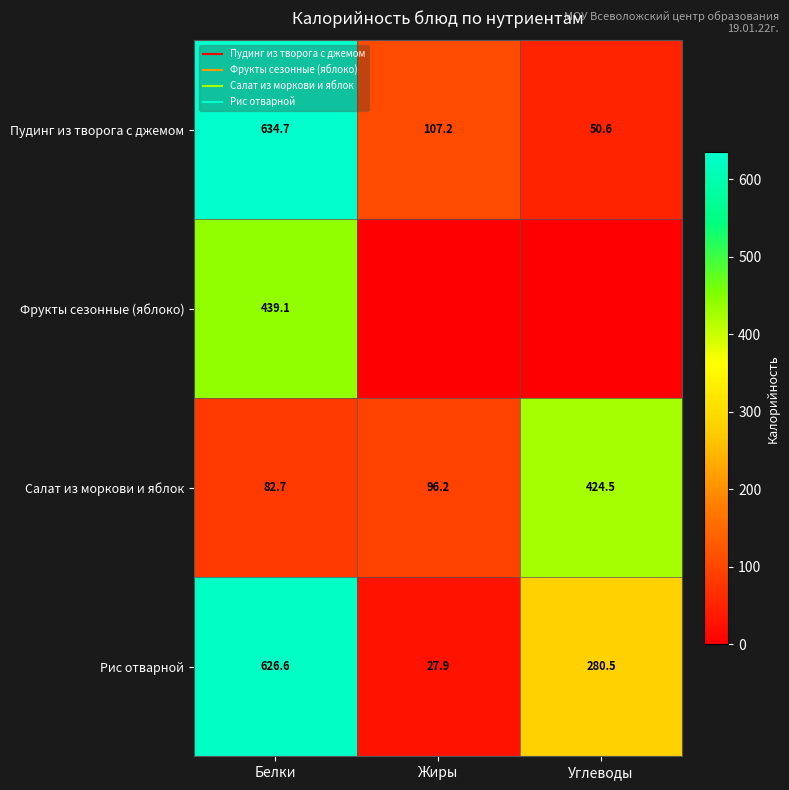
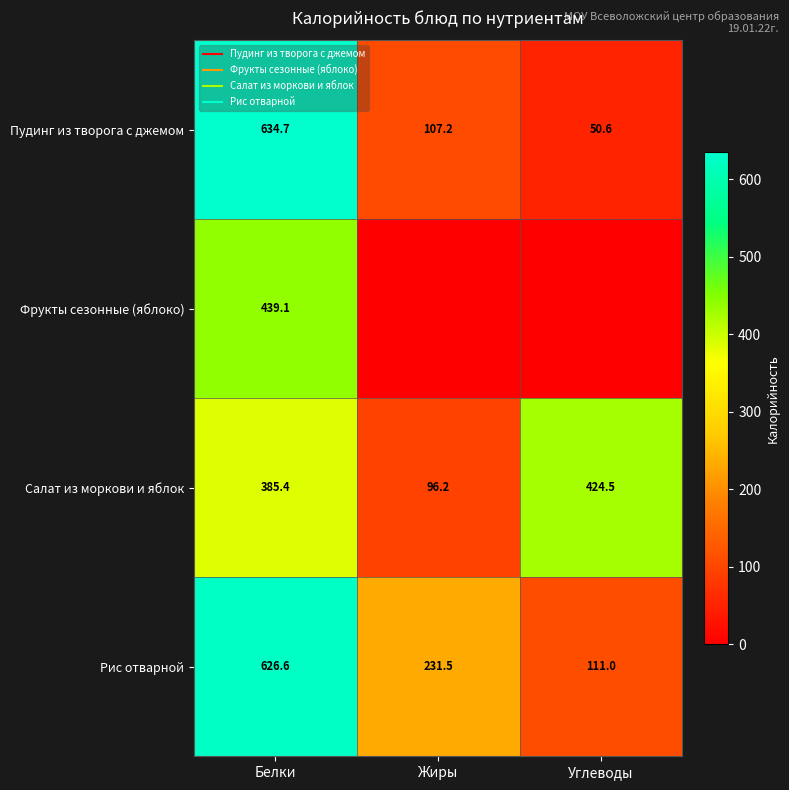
Салат из моркови и яблок, Белки: 82.7 -> 385.4
Рис отварной, Жиры: 27.9 -> 231.5
Рис отварной, Углеводы: 280.5 -> 111.0
